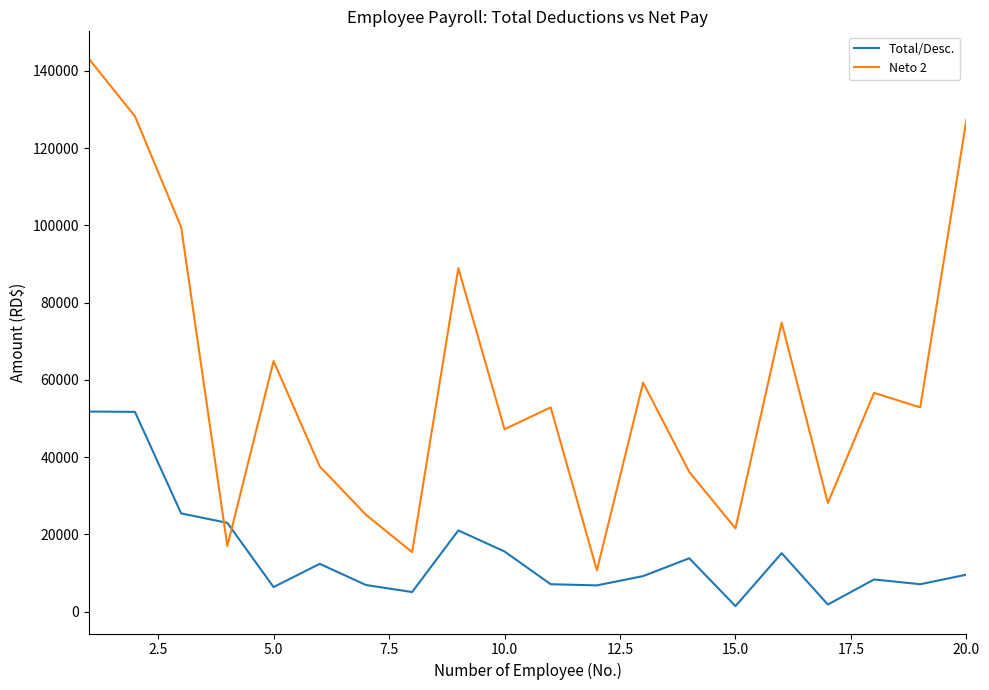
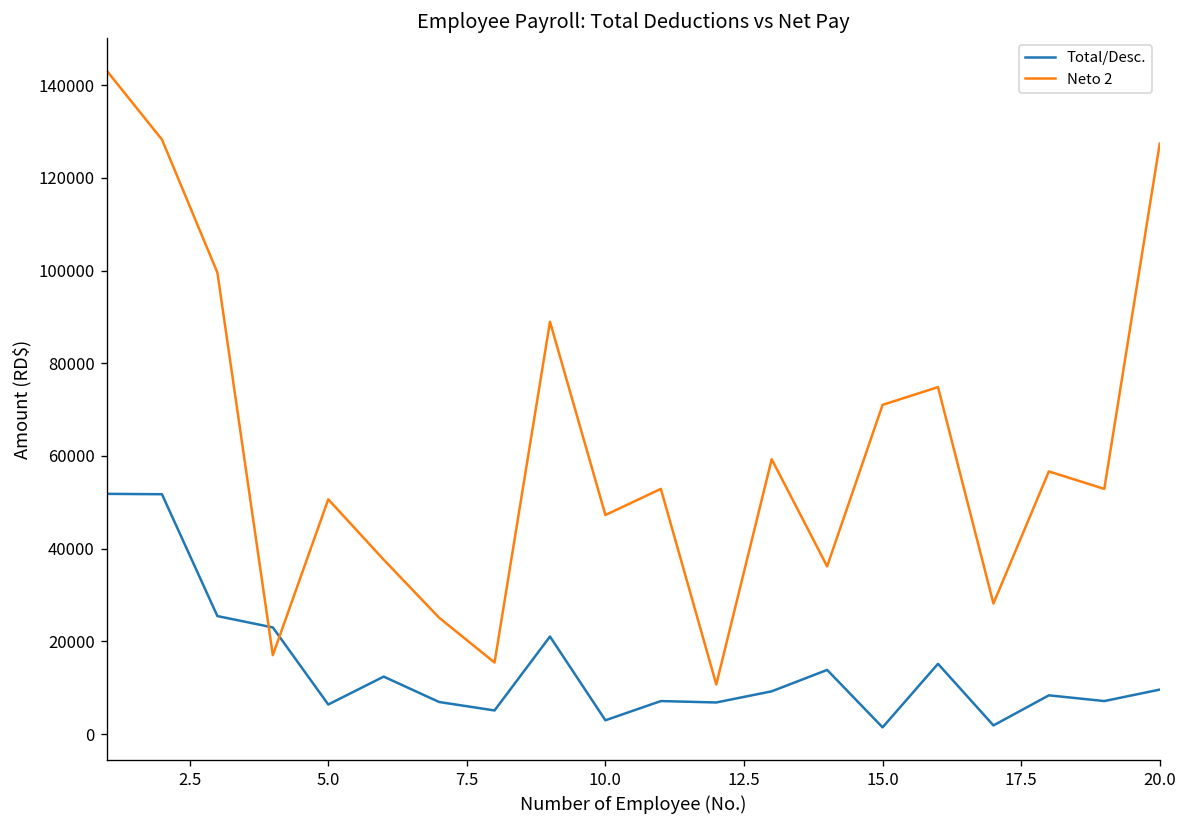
Neto 2, 5.0: 65000 -> 51000
Total/Desc., 10.0: 16000 -> 3000
Neto 2, 15.0: 22000 -> 71000
